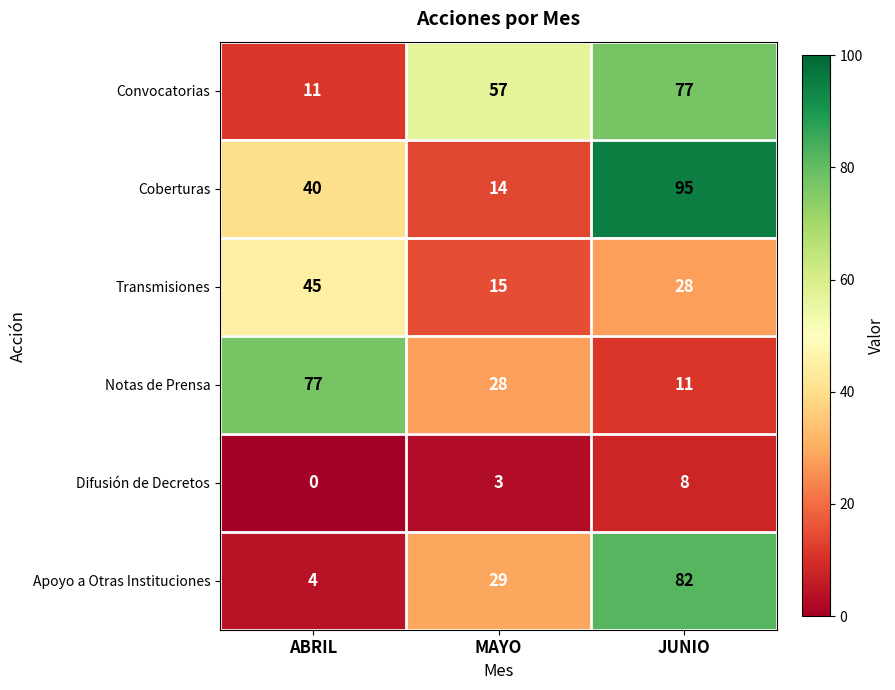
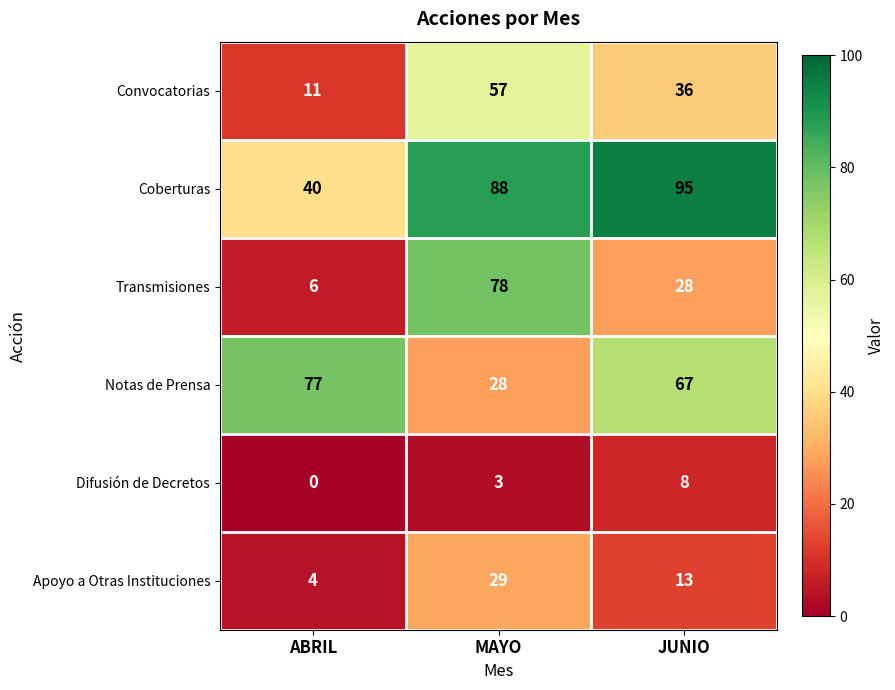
Convocatorias, JUNIO: 77 -> 36
Coberturas, MAYO: 14 -> 88
Transmisiones, ABRIL: 45 -> 6
Transmisiones, MAYO: 15 -> 78
Notas de Prensa, JUNIO: 11 -> 67
Apoyo a Otras Instituciones, JUNIO: 82 -> 13
